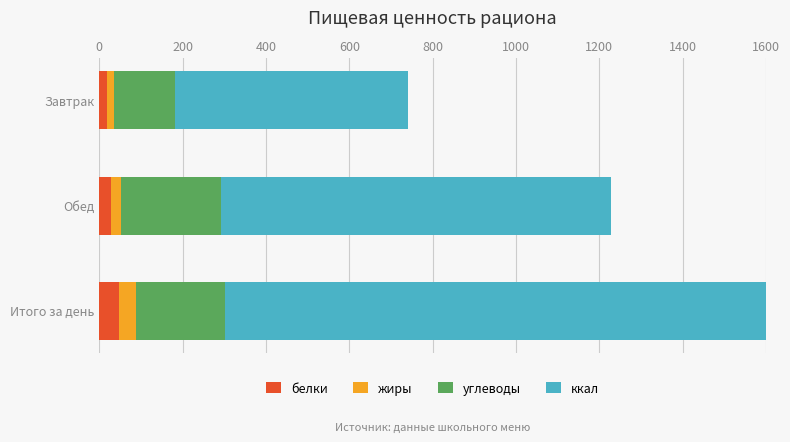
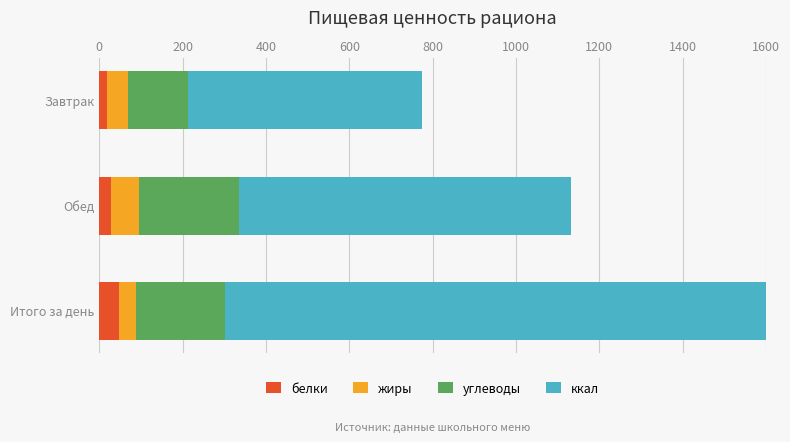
жиры, Завтрак: 20 -> 50
жиры, Обед: 20 -> 70
ккал, Обед: 940 -> 800
